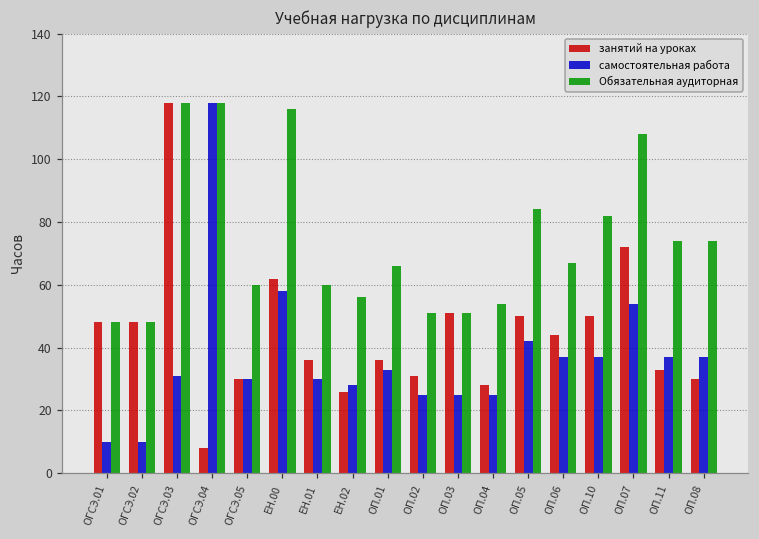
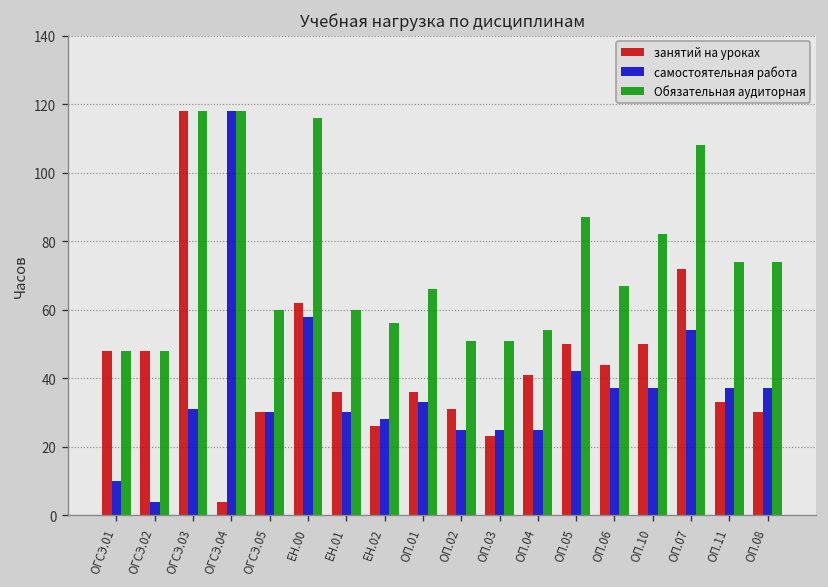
самостоятельная работа, ОГСЭ.02: 10 -> 4
занятий на уроках, ОГСЭ.04: 8 -> 4
занятий на уроках, ОП.03: 51 -> 23
занятий на уроках, ОП.04: 28 -> 41
Обязательная аудиторная, ОП.05: 84 -> 87
